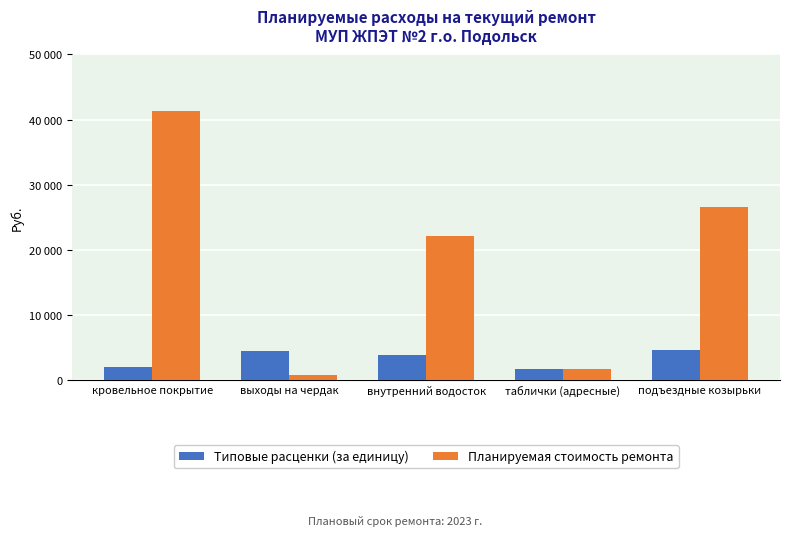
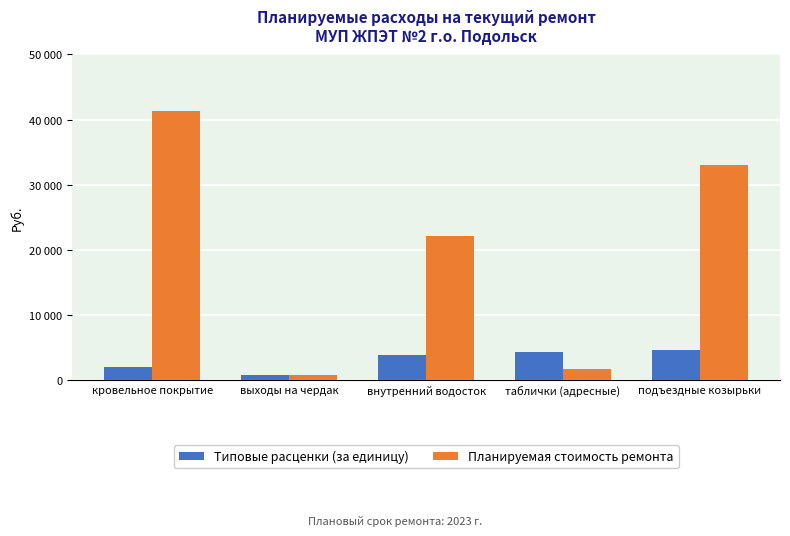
Типовые расценки (за единицу), выходы на чердак: 5000 -> 1000
Типовые расценки (за единицу), таблички (адресные): 2000 -> 4000
Планируемая стоимость ремонта, подъездные козырьки: 27000 -> 33000
